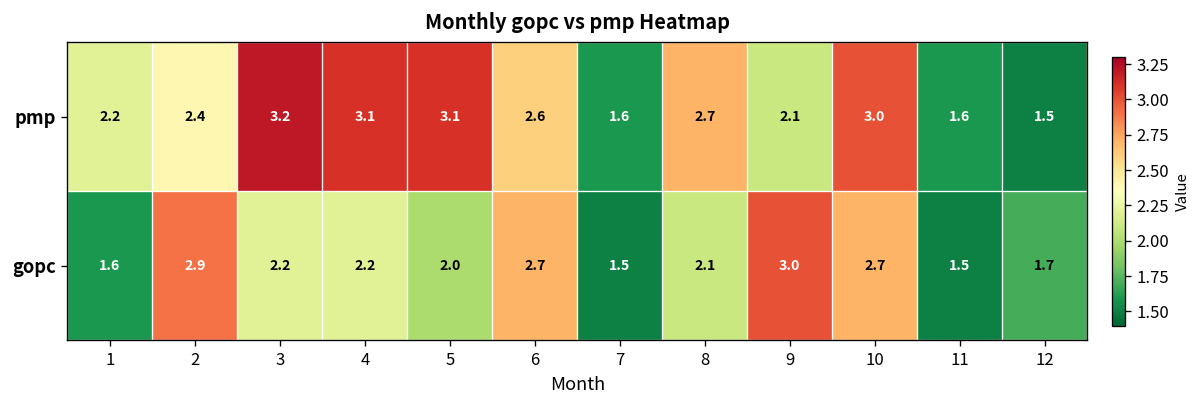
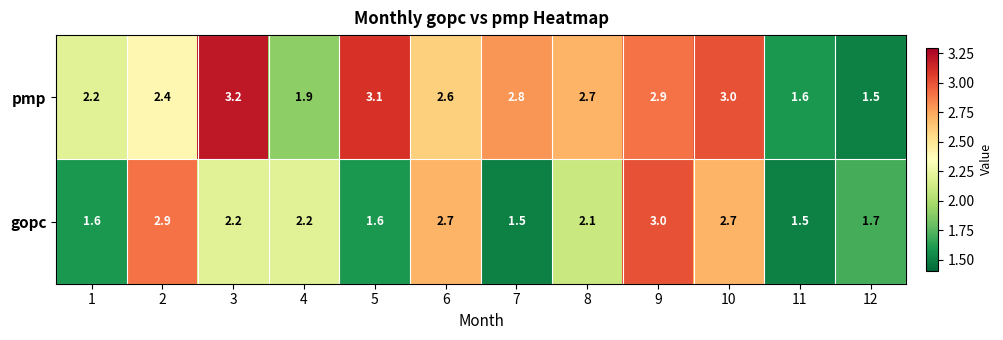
pmp, 4: 3.1 -> 1.9
pmp, 7: 1.6 -> 2.8
pmp, 9: 2.1 -> 2.9
gopc, 5: 2.0 -> 1.6
